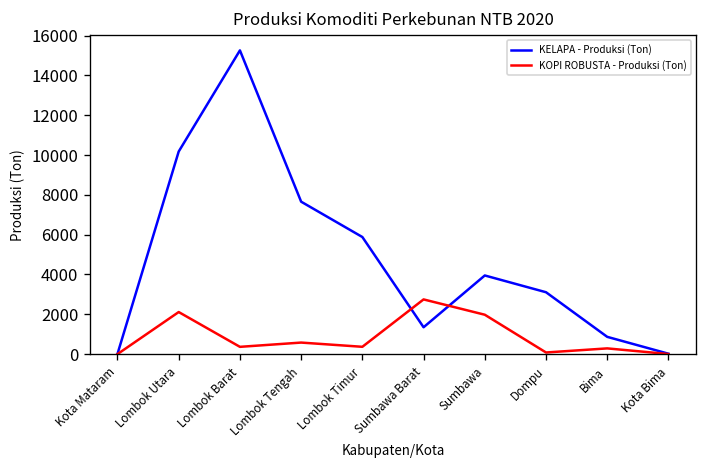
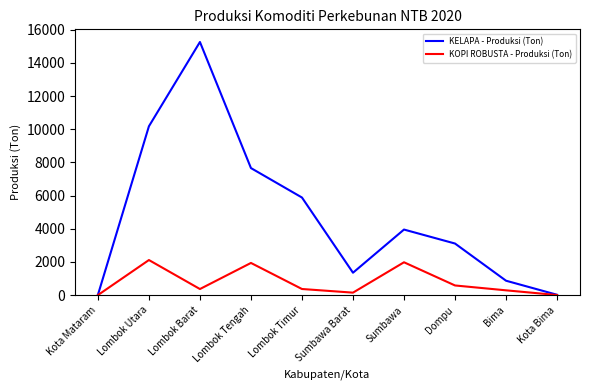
KOPI ROBUSTA - Produksi (Ton), Lombok Tengah: 600 -> 1900
KOPI ROBUSTA - Produksi (Ton), Sumbawa Barat: 2700 -> 100
KOPI ROBUSTA - Produksi (Ton), Dompu: 100 -> 600
